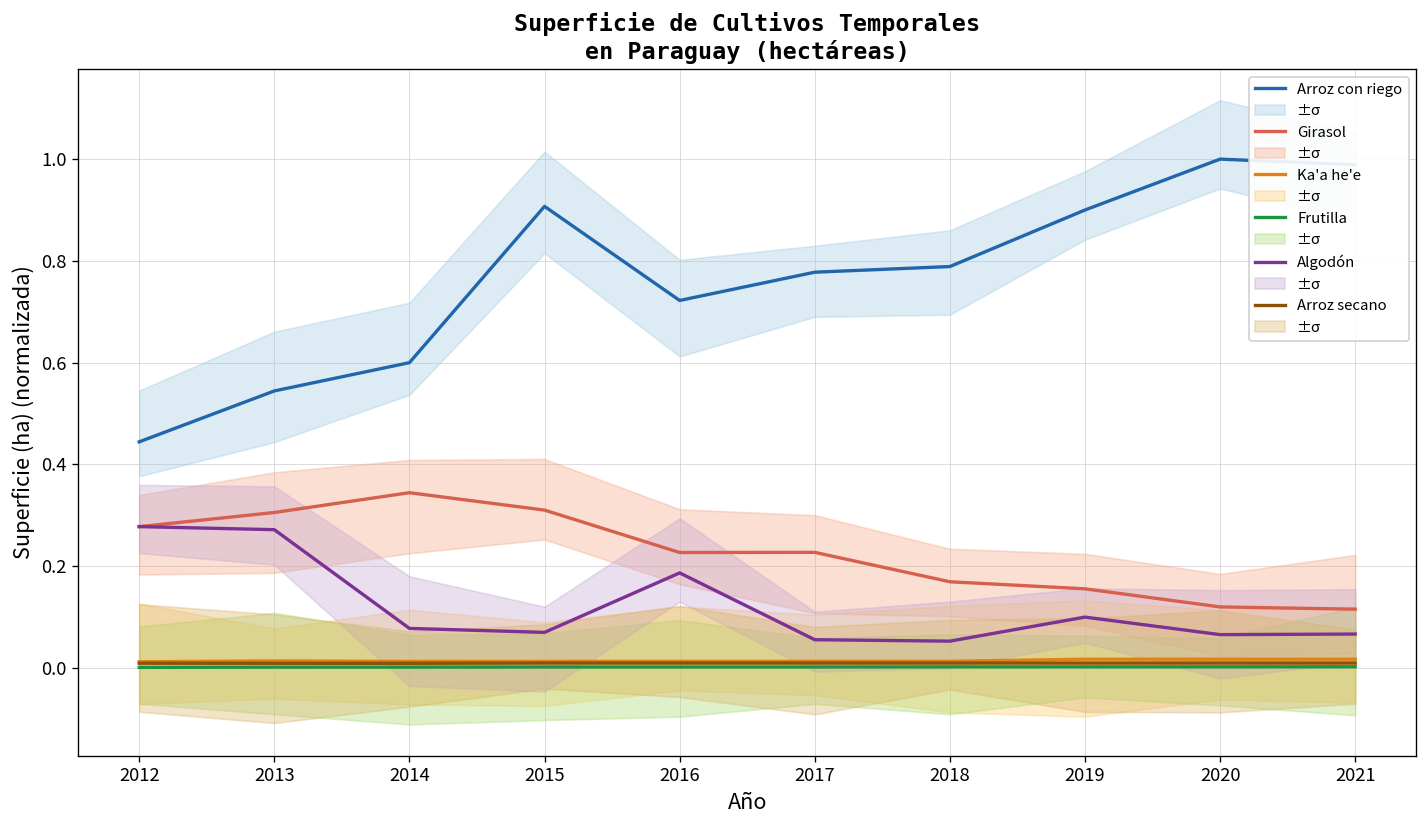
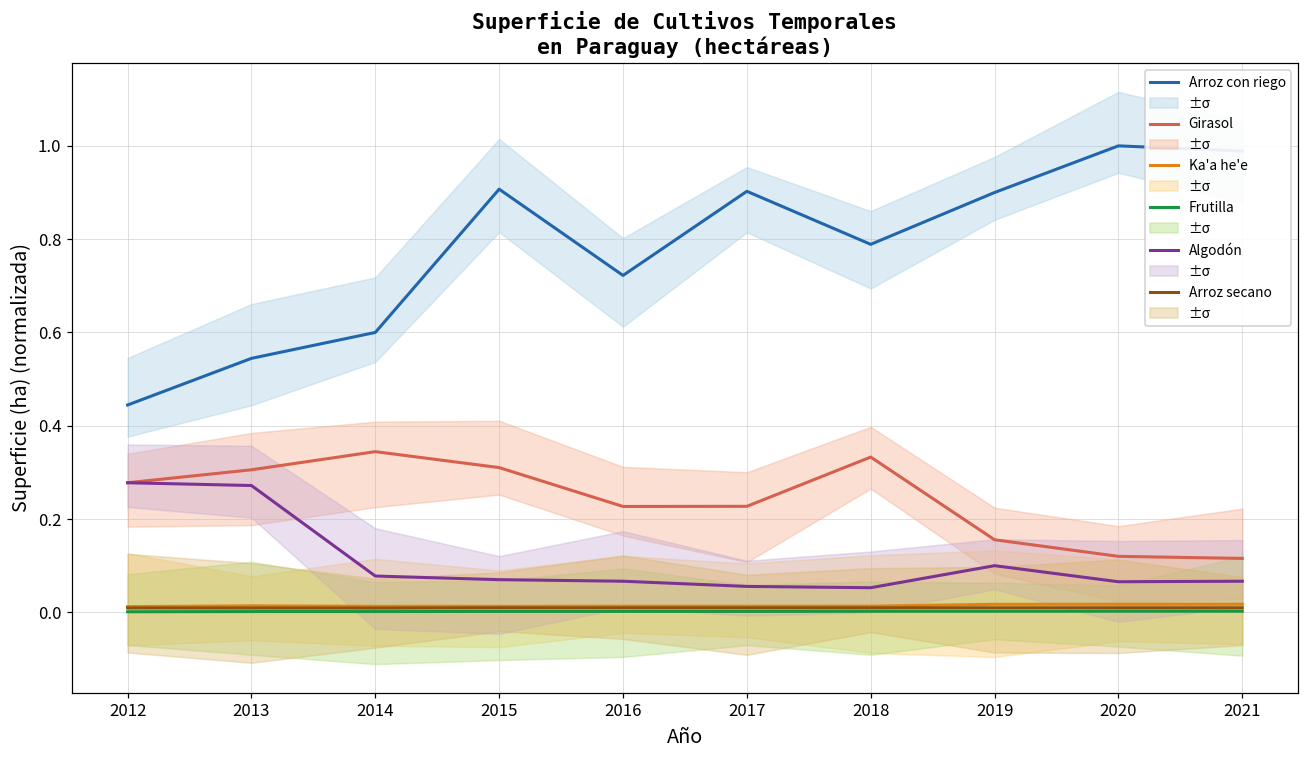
Algodón, 2016: 0.19 -> 0.07
Arroz con riego, 2017: 0.78 -> 0.90
Girasol, 2018: 0.17 -> 0.33
